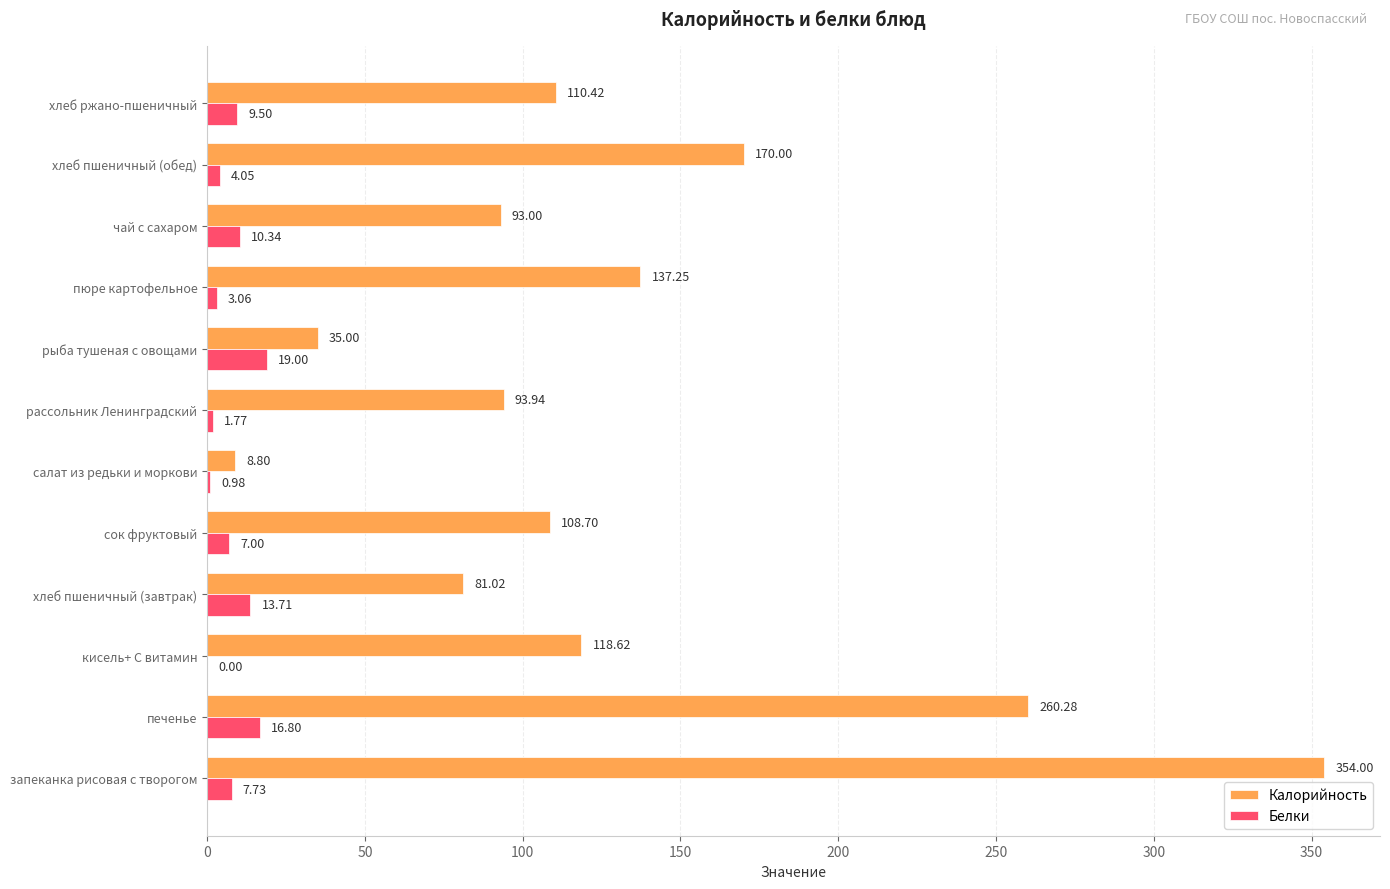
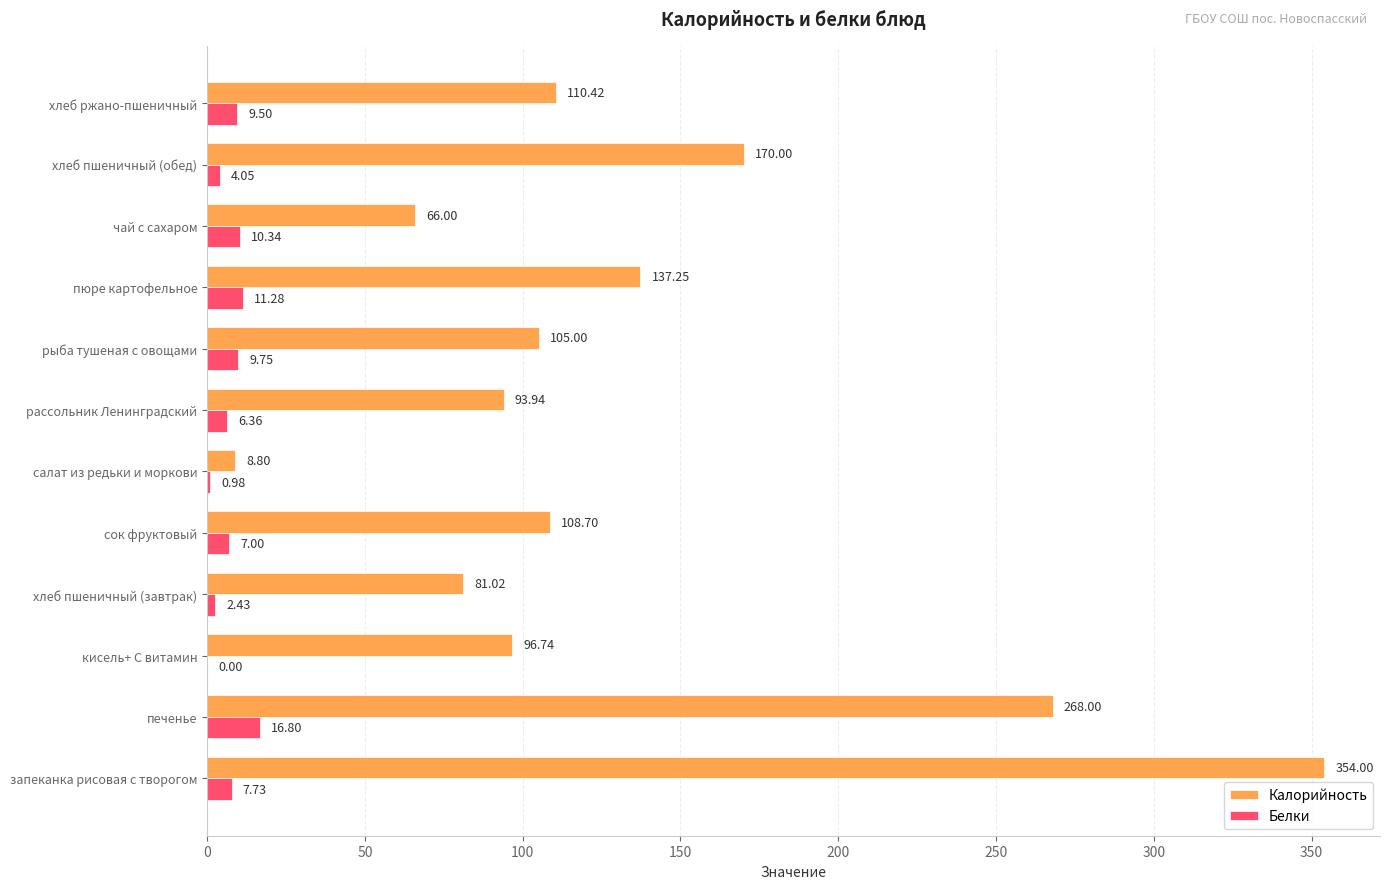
Калорийность, чай с сахаром: 93.00 -> 66.00
Белки, пюре картофельное: 3.06 -> 11.28
Калорийность, рыба тушеная с овощами: 35.00 -> 105.00
Белки, рыба тушеная с овощами: 19.00 -> 9.75
Белки, рассольник Ленинградский: 1.77 -> 6.36
Белки, хлеб пшеничный (завтрак): 13.71 -> 2.43
Калорийность, кисель+ С витамин: 118.62 -> 96.74
Калорийность, печенье: 260.28 -> 268.00
